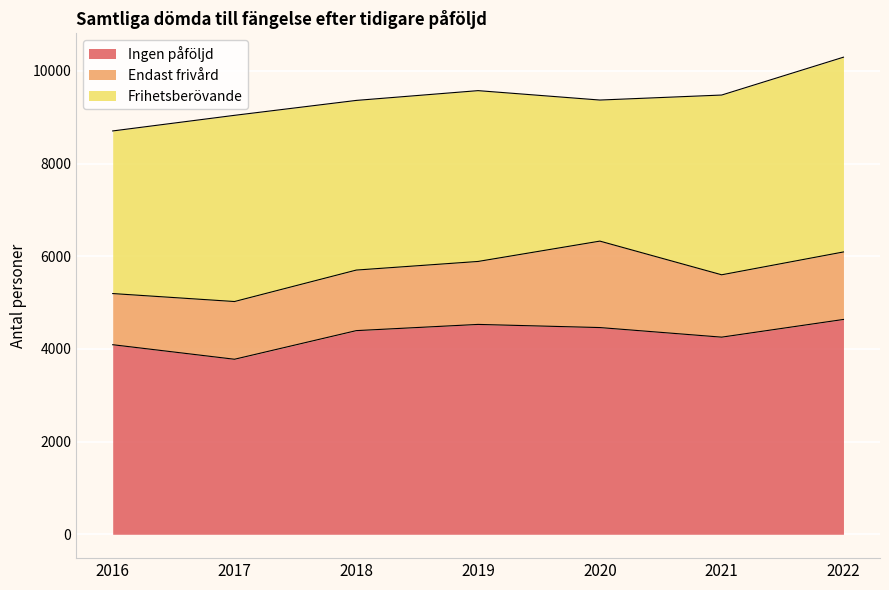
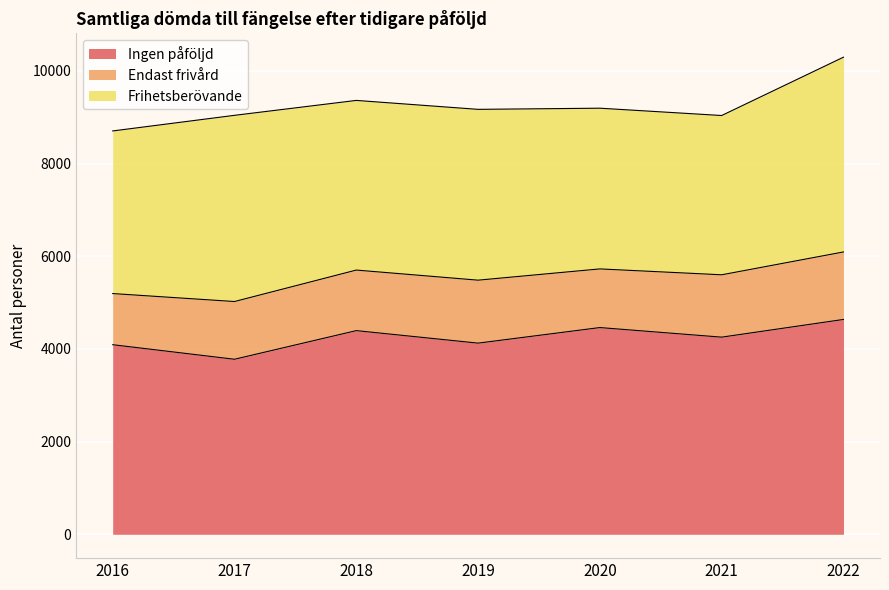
Ingen påföljd, 2019: 4500 -> 4100
Endast frivård, 2020: 1900 -> 1300
Frihetsberövande, 2020: 3000 -> 3500
Frihetsberövande, 2021: 3900 -> 3400
